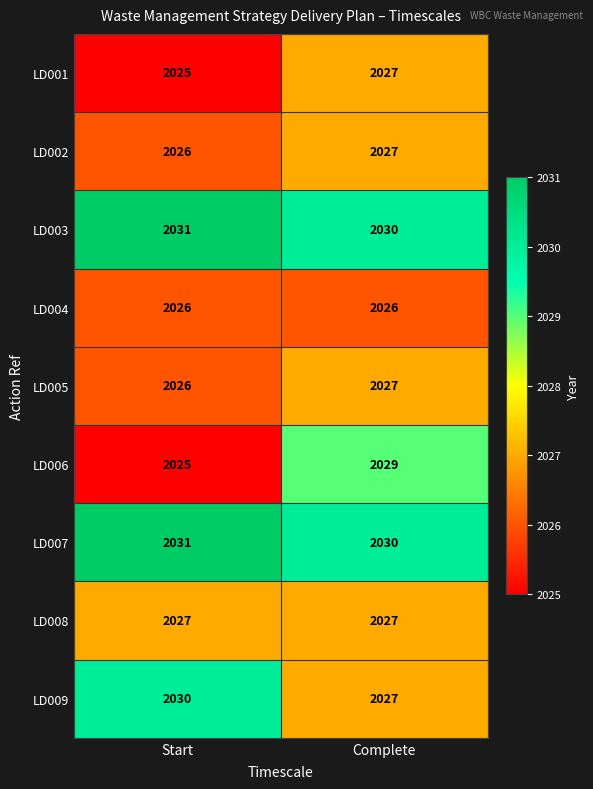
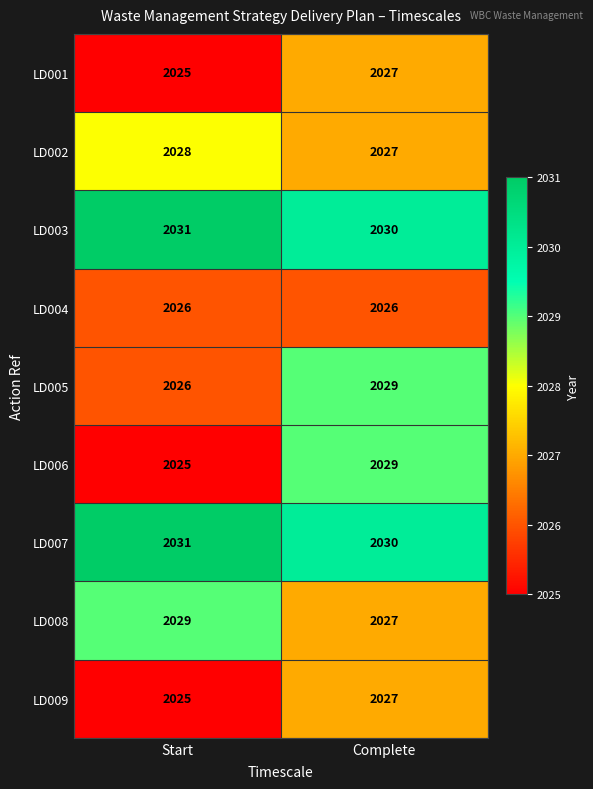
LD002, Start: 2026 -> 2028
LD005, Complete: 2027 -> 2029
LD008, Start: 2027 -> 2029
LD009, Start: 2030 -> 2025
